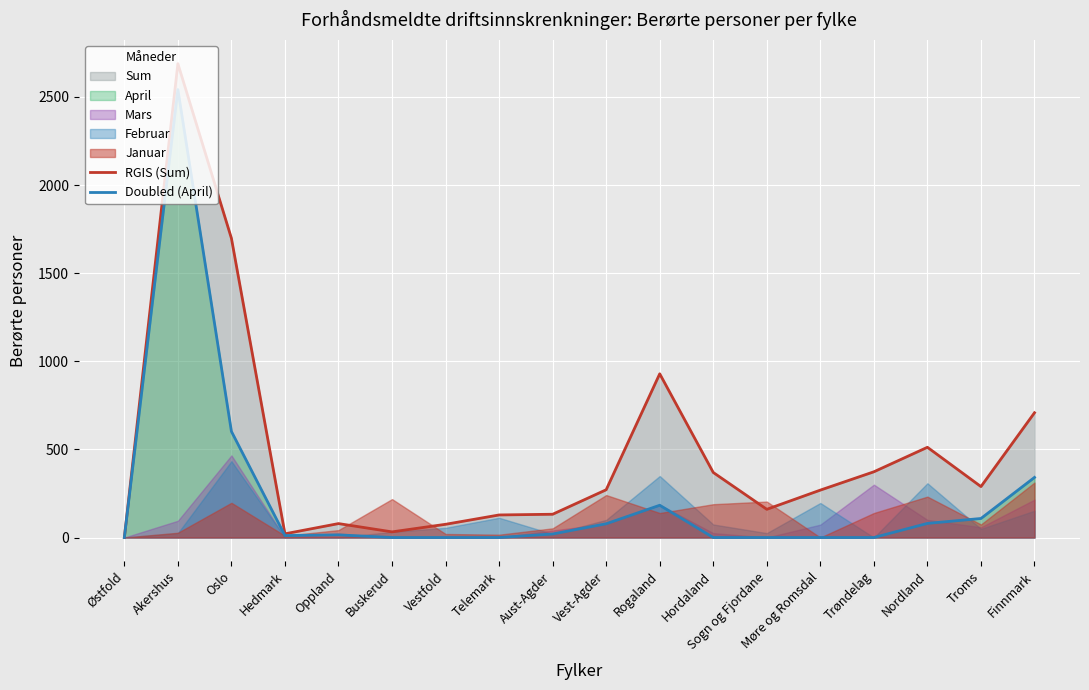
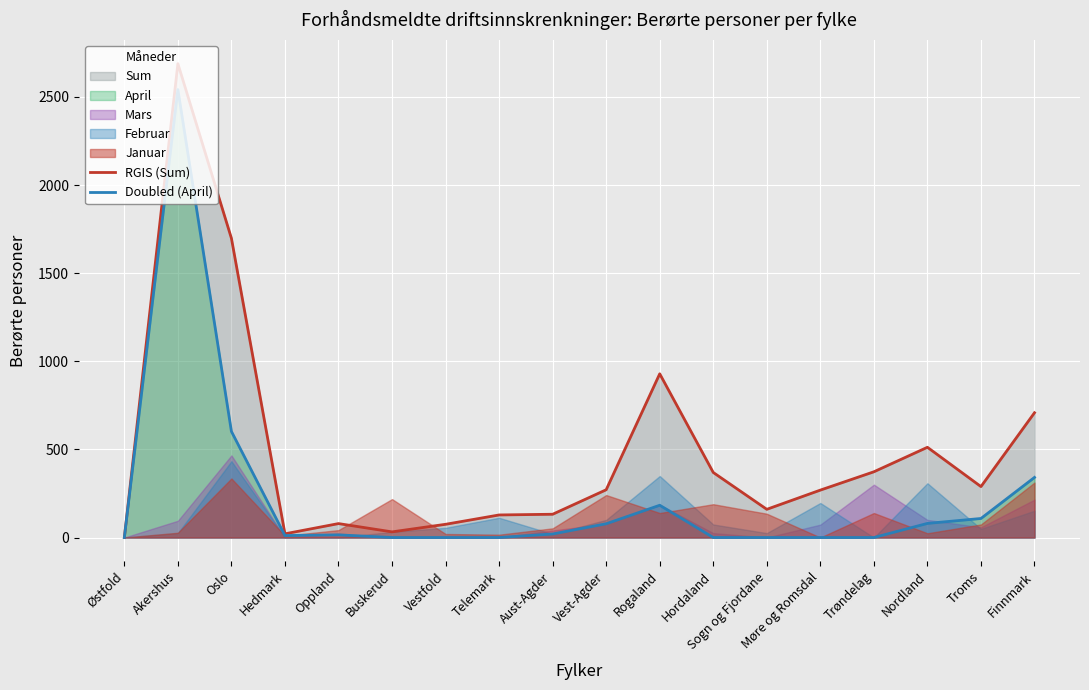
Januar, Oslo: 200 -> 340
Januar, Sogn og Fjordane: 200 -> 140
Januar, Nordland: 230 -> 20
